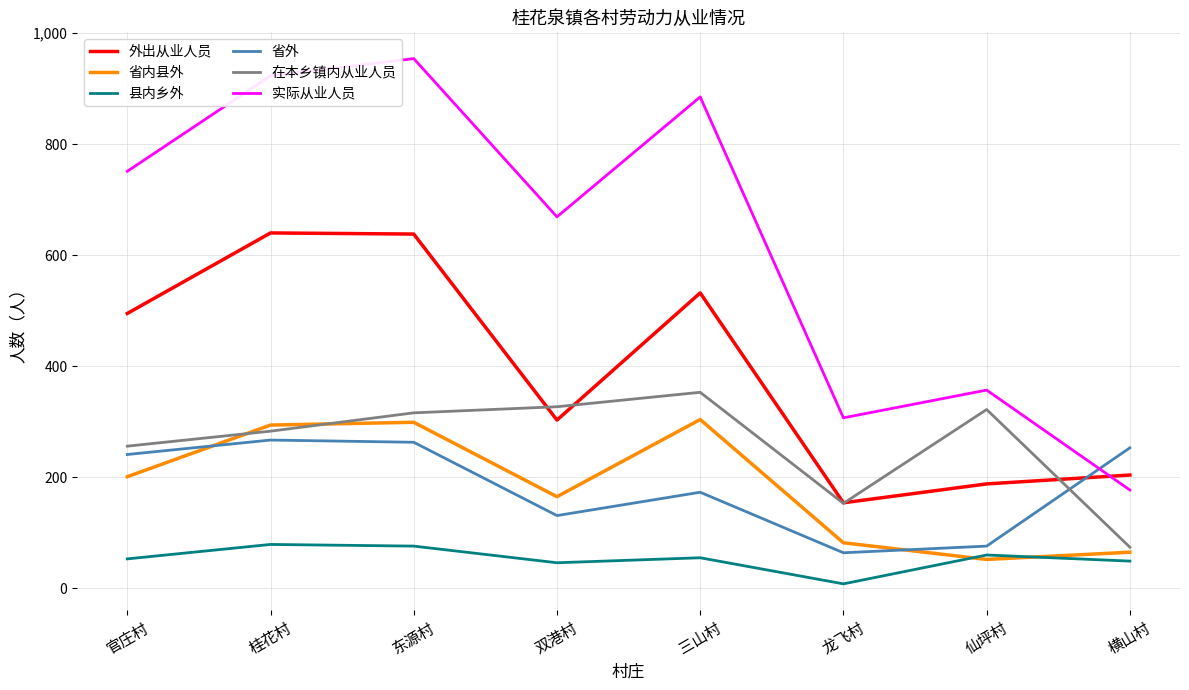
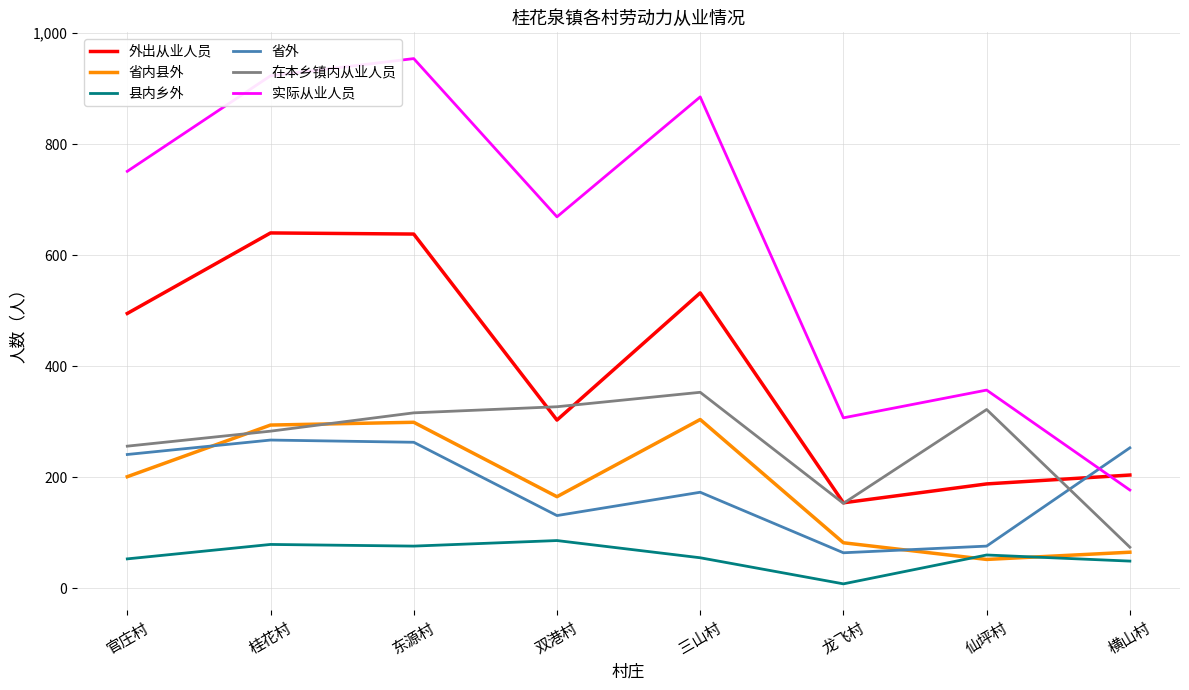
县内乡外, 双港村: 50 -> 90
